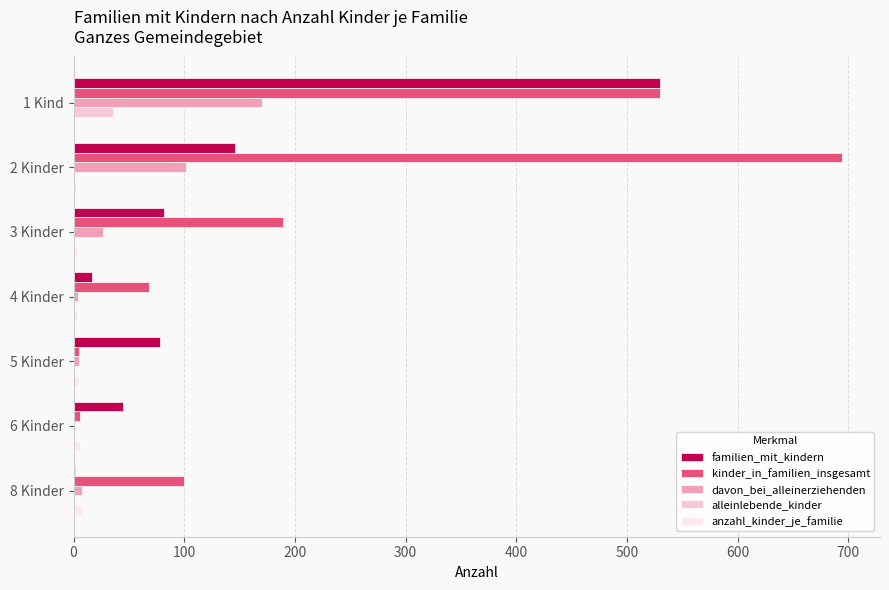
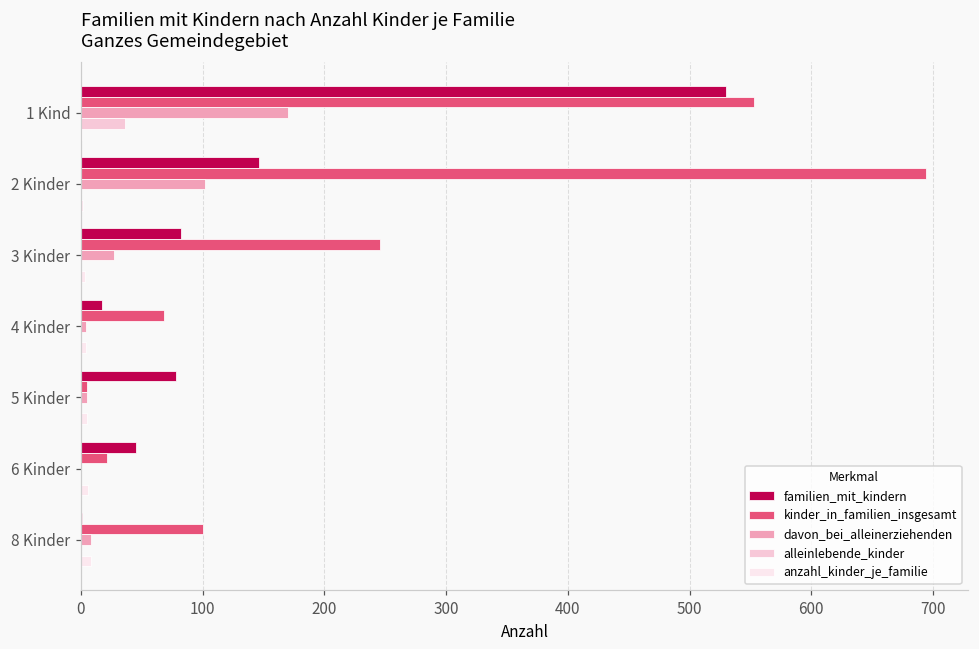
kinder_in_familien_insgesamt, 1 Kind: 530 -> 553
kinder_in_familien_insgesamt, 3 Kinder: 189 -> 246
kinder_in_familien_insgesamt, 6 Kinder: 6 -> 21
